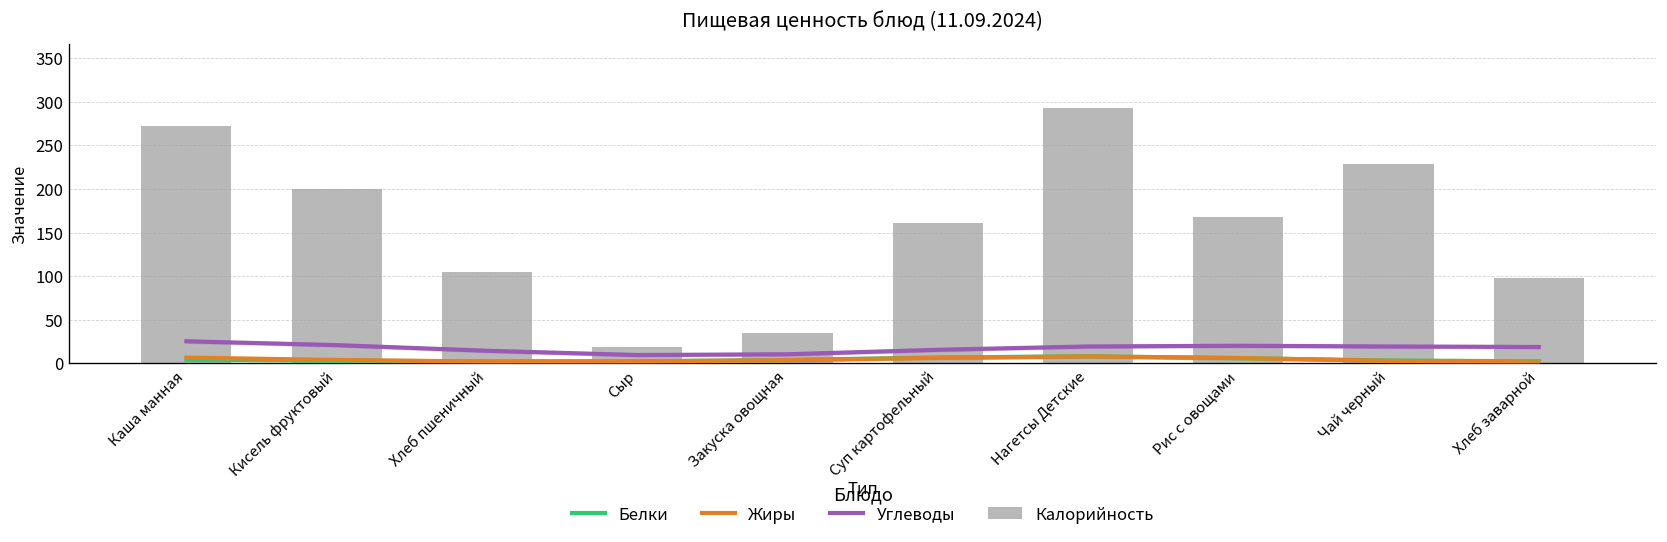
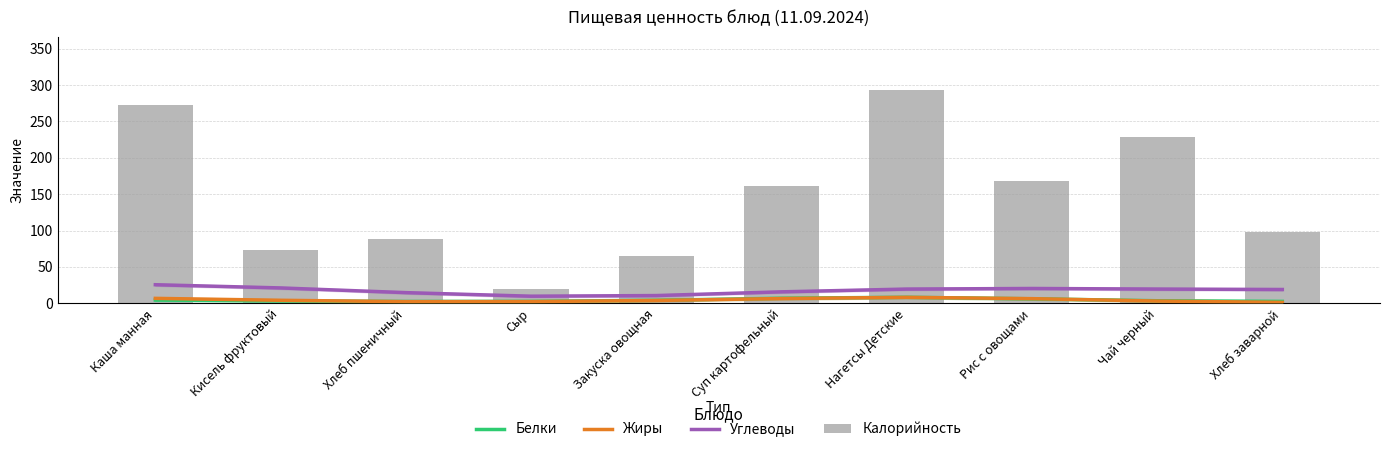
Калорийность, Кисель фруктовый: 200 -> 70
Калорийность, Хлеб пшеничный: 100 -> 90
Калорийность, Закуска овощная: 30 -> 60
